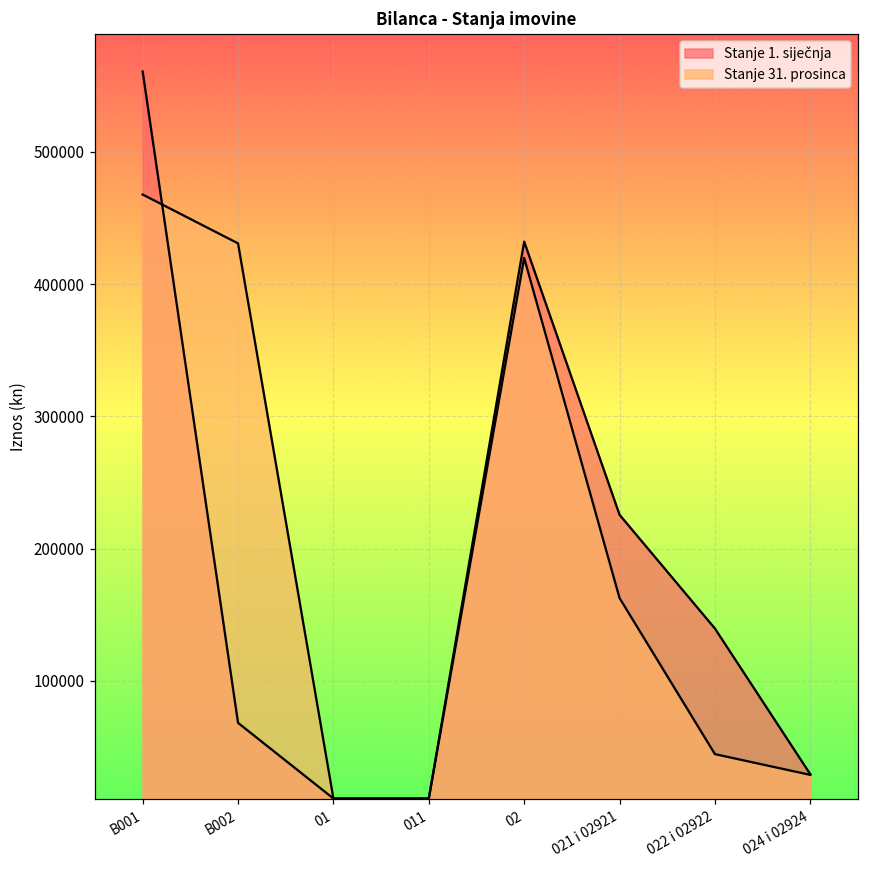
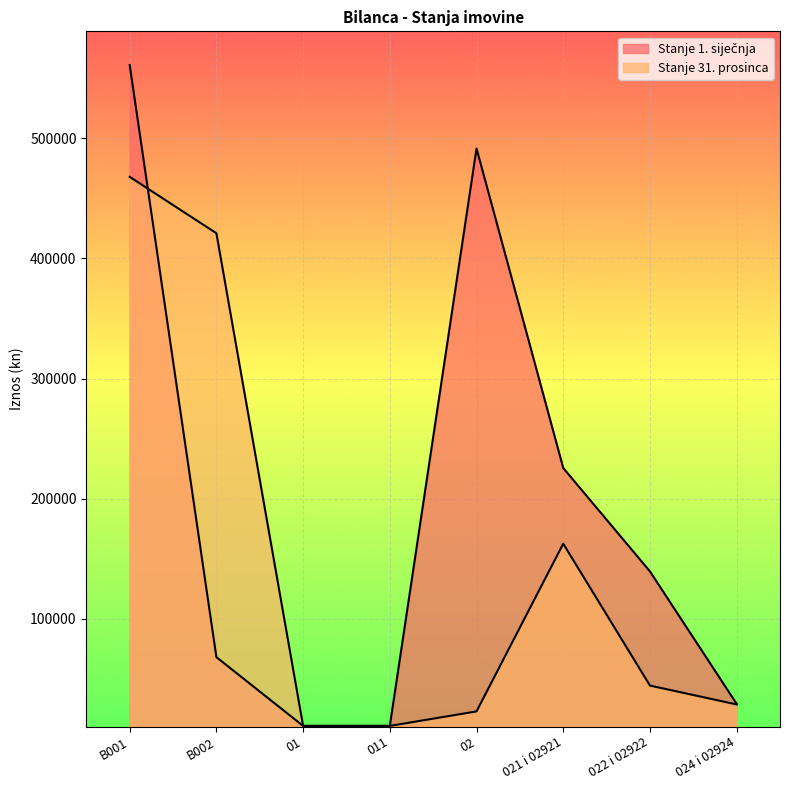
Stanje 31. prosinca, B002: 431000 -> 421000
Stanje 1. siječnja, 02: 432000 -> 491000
Stanje 31. prosinca, 02: 420000 -> 23000
